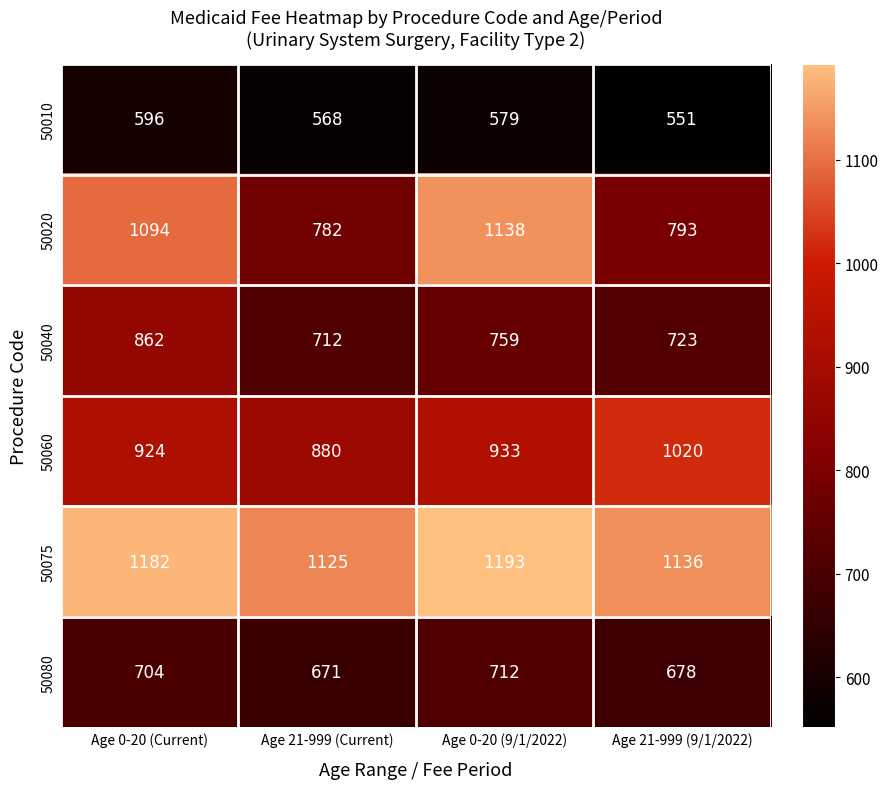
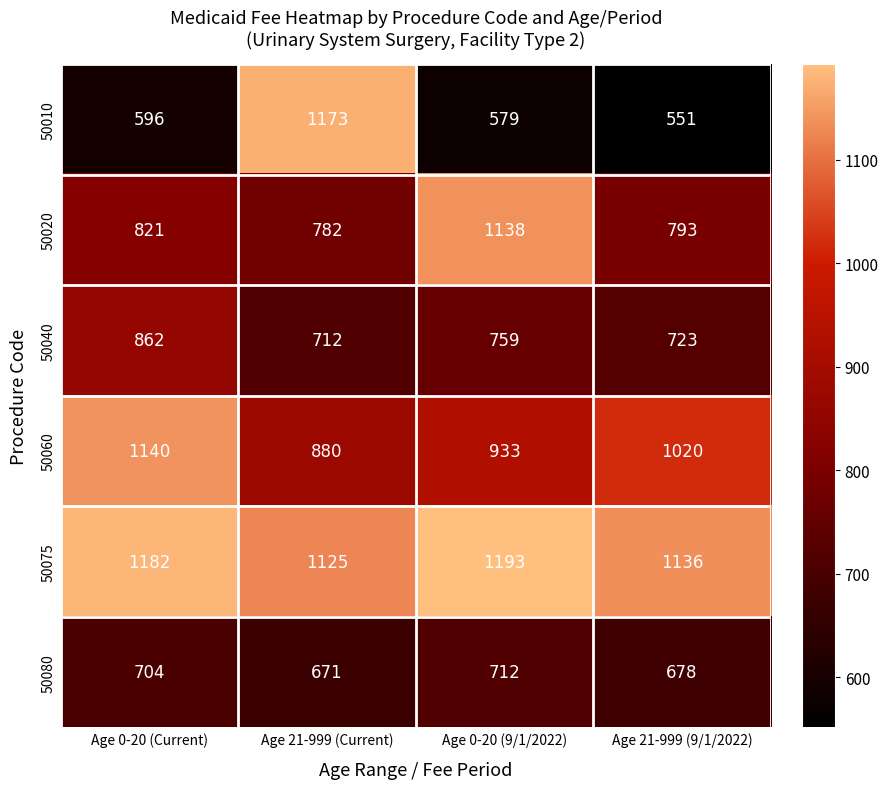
50010, Age 21-999 (Current): 568 -> 1173
50020, Age 0-20 (Current): 1094 -> 821
50060, Age 0-20 (Current): 924 -> 1140
